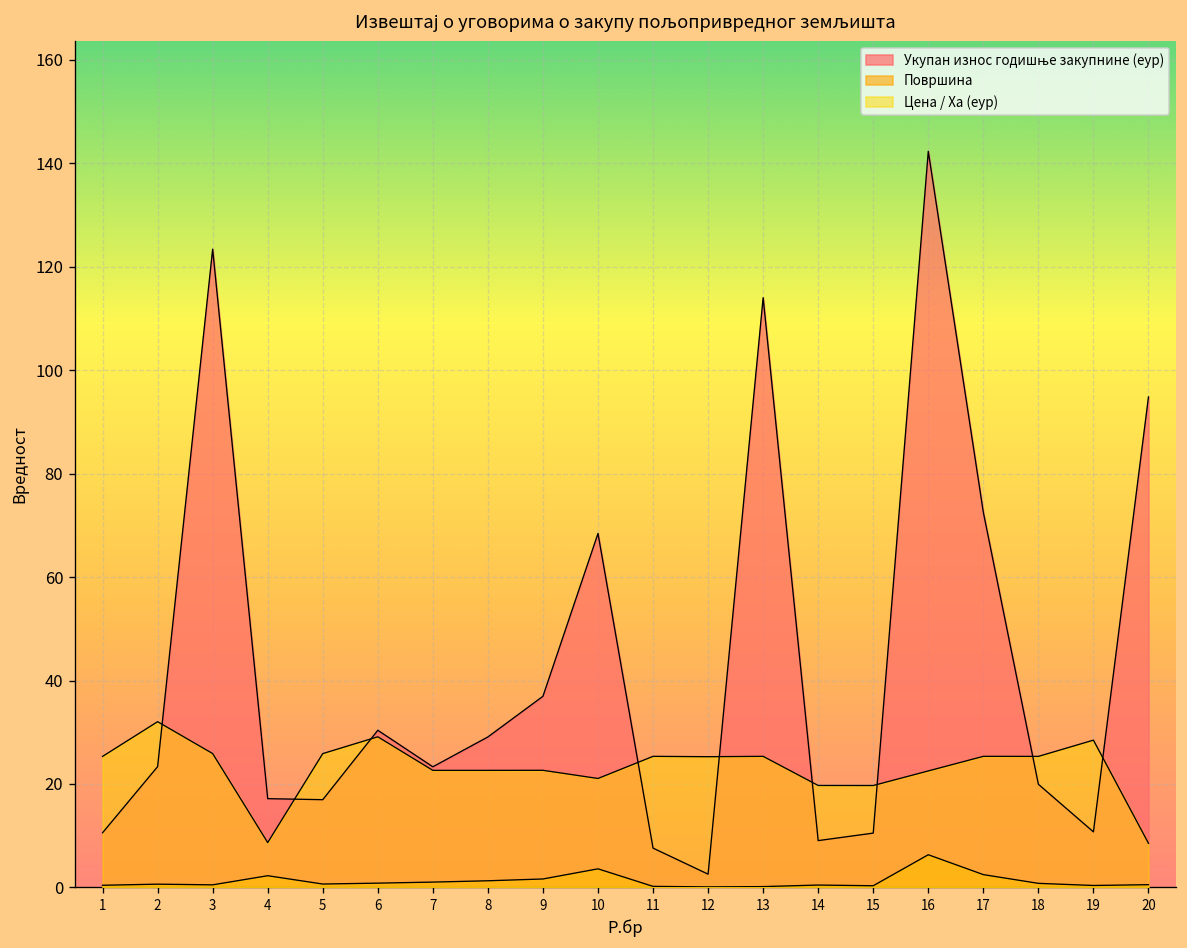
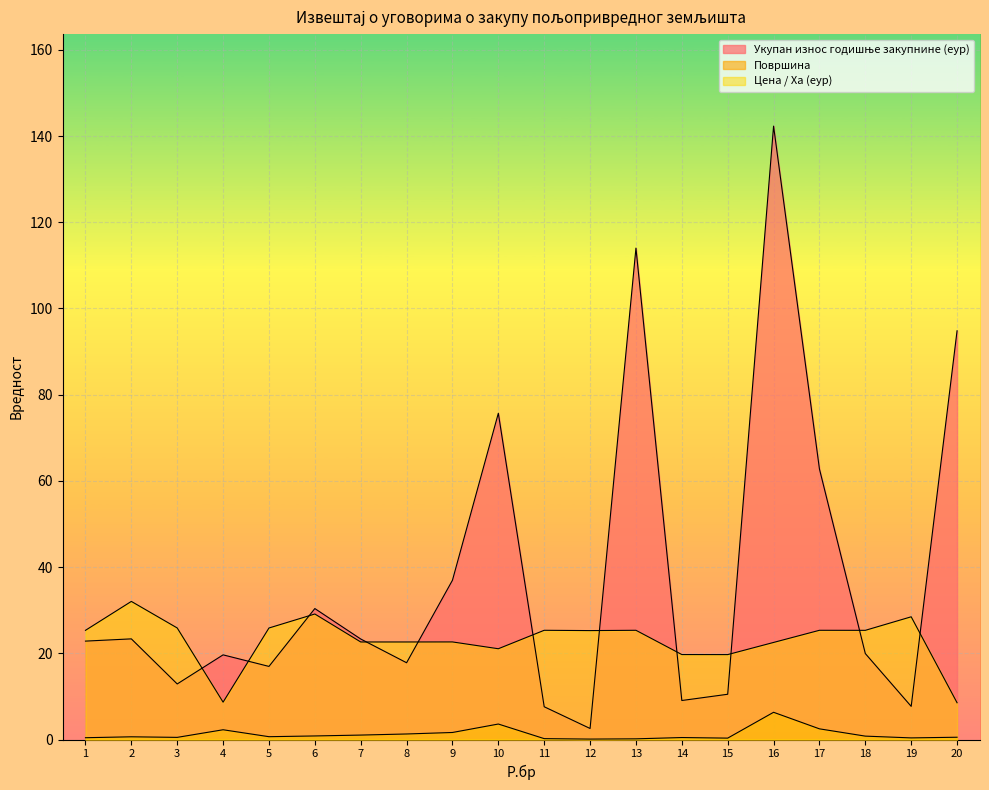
Укупан износ годишње закупнине (еур), 1: 11 -> 23
Укупан износ годишње закупнине (еур), 3: 123 -> 13
Укупан износ годишње закупнине (еур), 4: 17 -> 20
Укупан износ годишње закупнине (еур), 8: 29 -> 18
Укупан износ годишње закупнине (еур), 10: 68 -> 76
Укупан износ годишње закупнине (еур), 17: 73 -> 63
Укупан износ годишње закупнине (еур), 19: 11 -> 8
